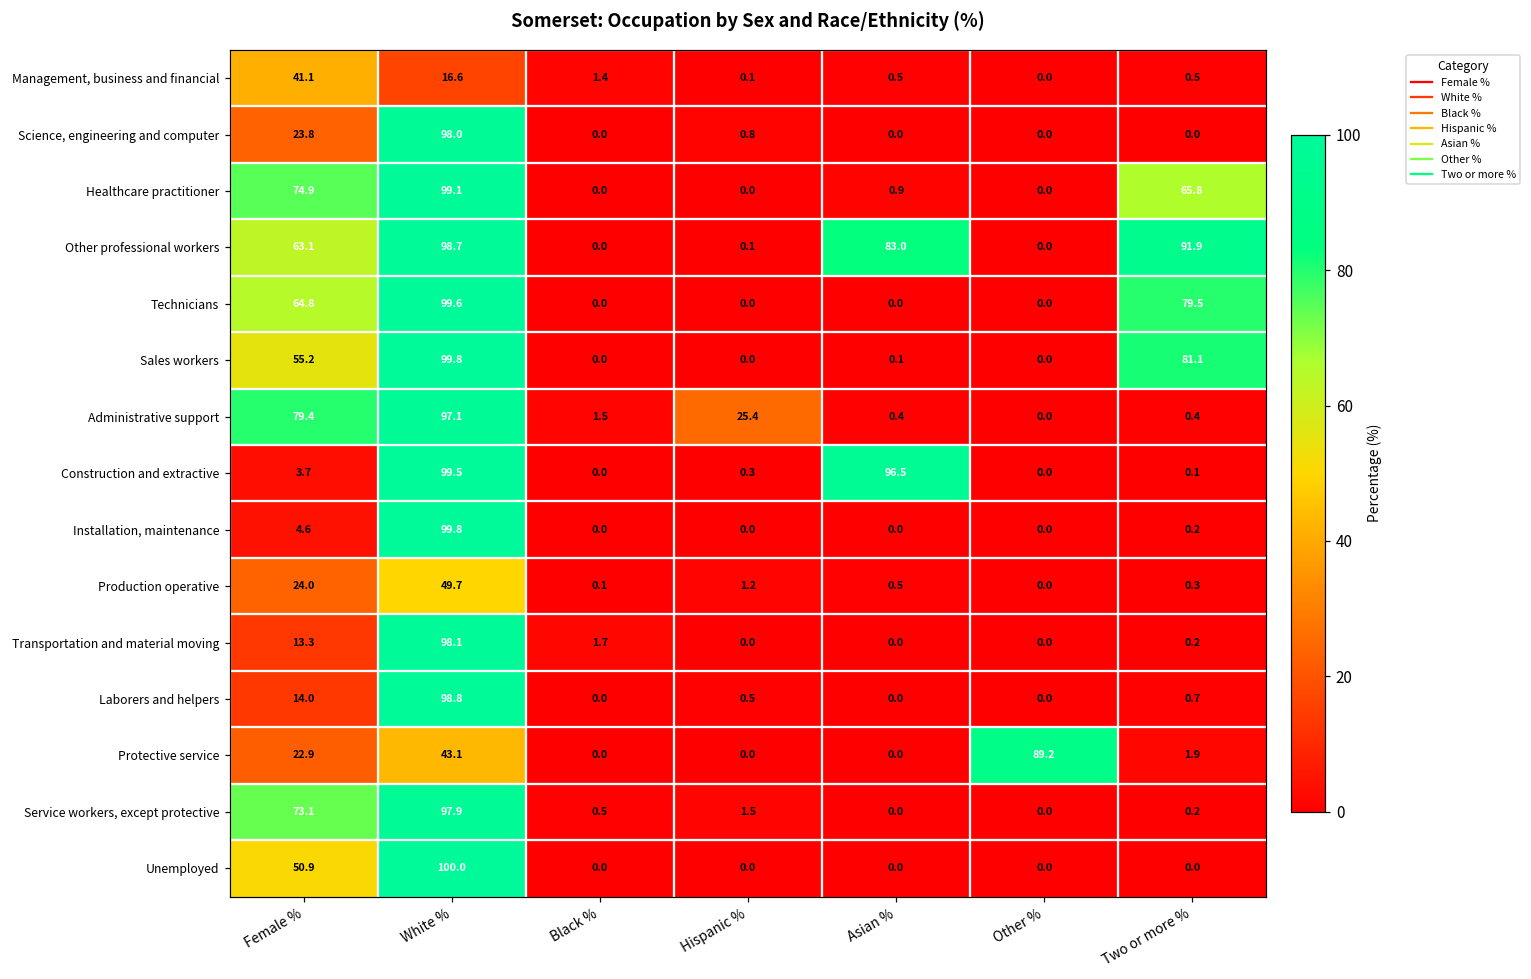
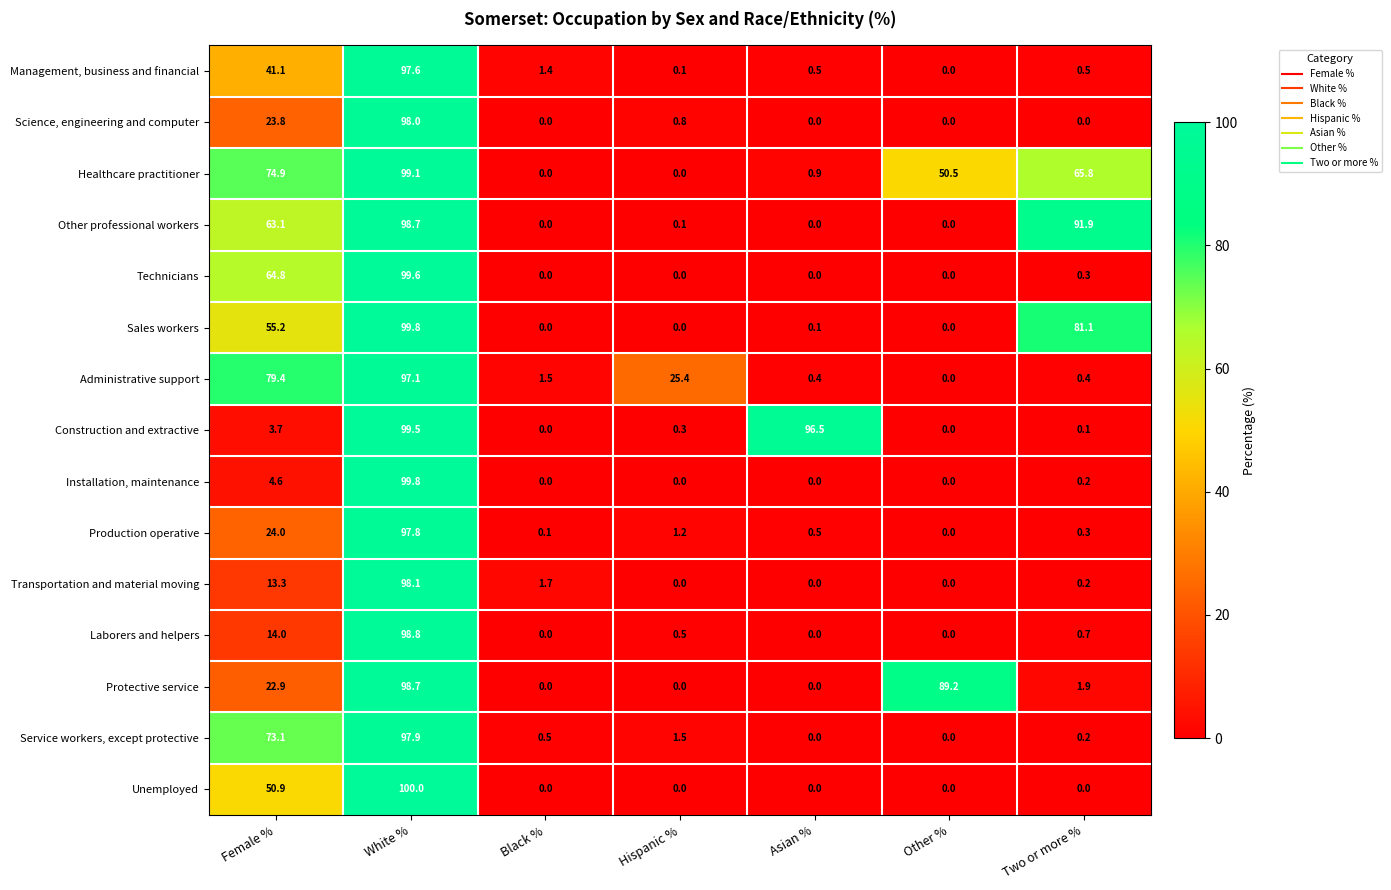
Management, business and financial, White %: 16.6 -> 97.6
Healthcare practitioner, Other %: 0.0 -> 50.5
Other professional workers, Asian %: 83.0 -> 0.0
Technicians, Two or more %: 79.5 -> 0.3
Production operative, White %: 49.7 -> 97.8
Protective service, White %: 43.1 -> 98.7
